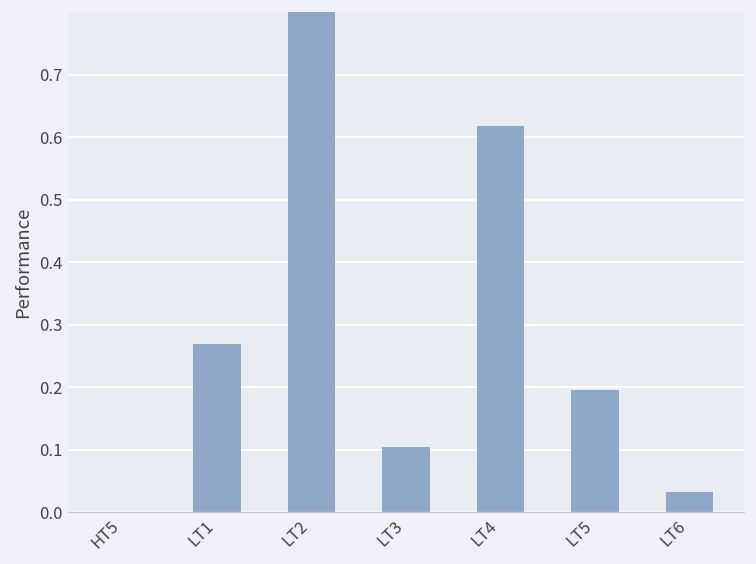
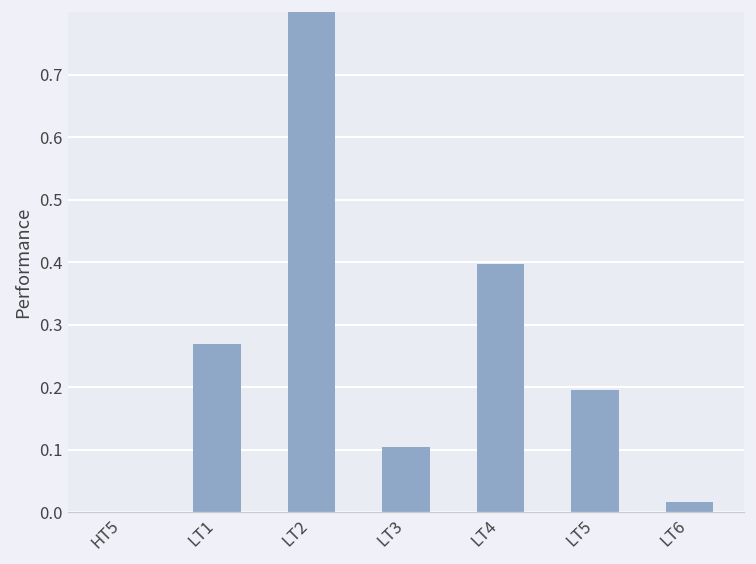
LT4: 0.62 -> 0.40
LT6: 0.03 -> 0.02
